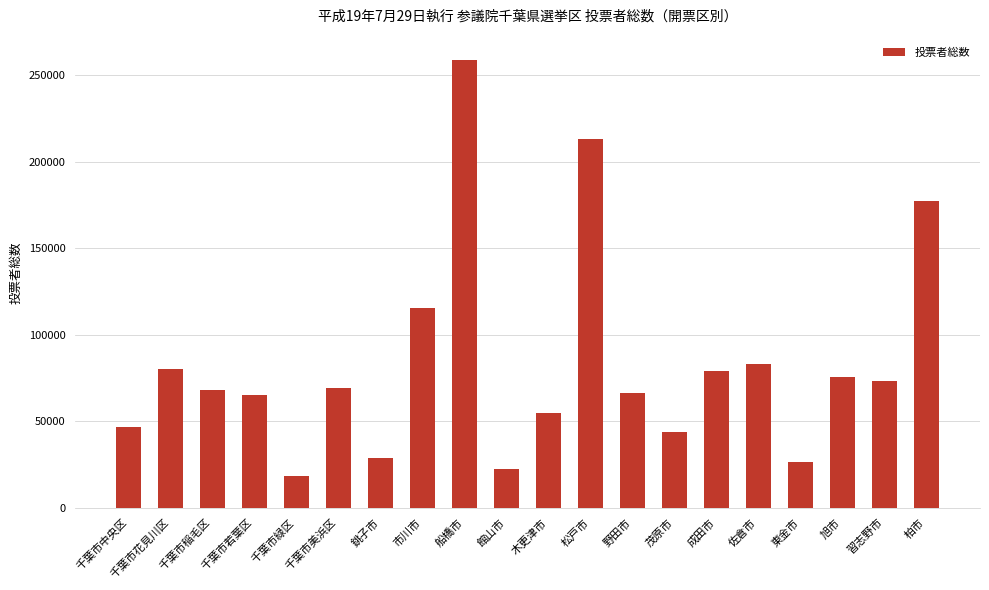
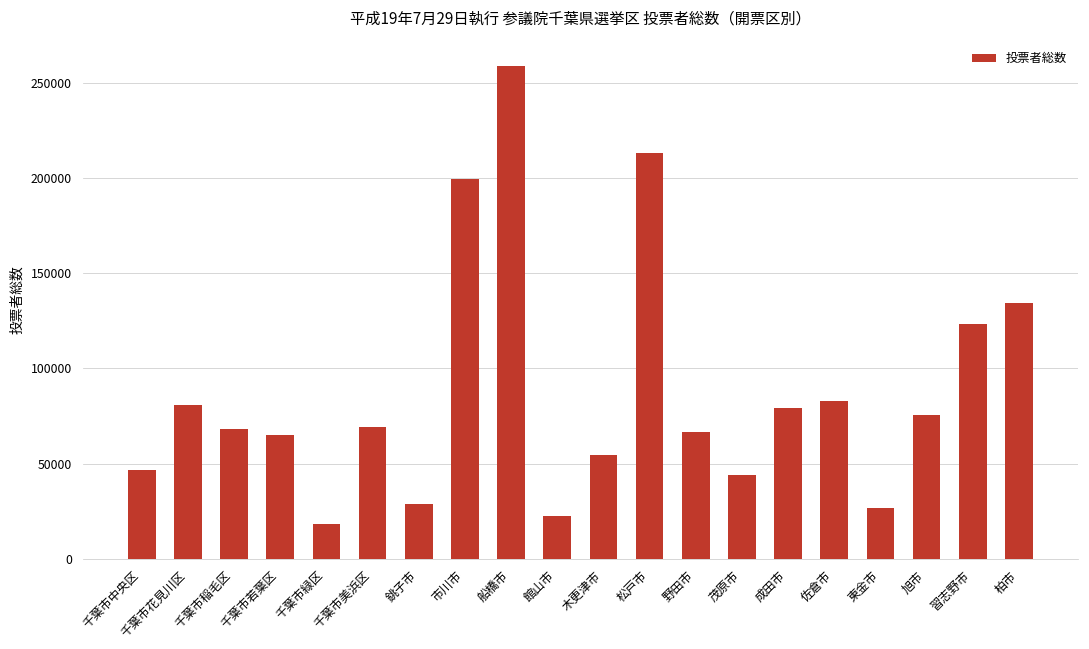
市川市: 116000 -> 200000
習志野市: 74000 -> 123000
柏市: 178000 -> 135000
